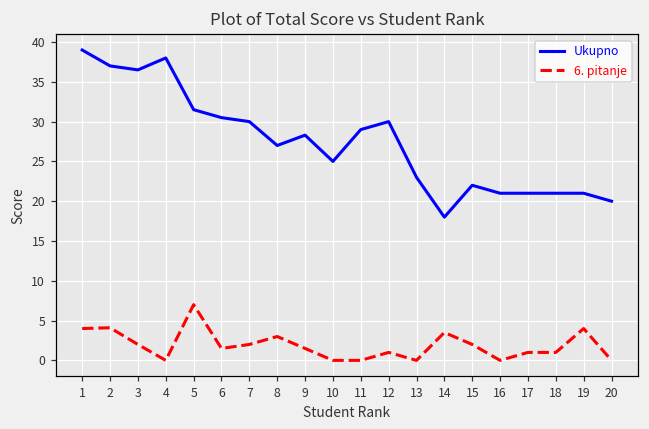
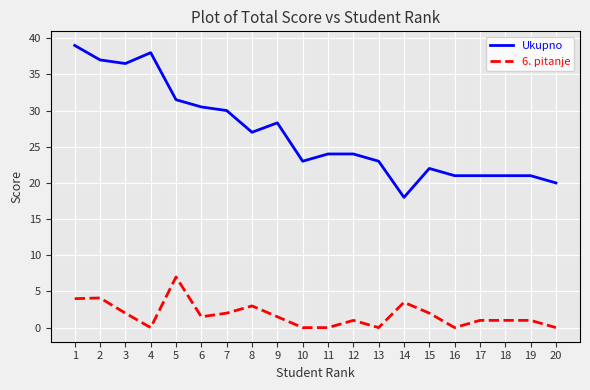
Ukupno, 10: 25 -> 23
Ukupno, 11: 29 -> 24
Ukupno, 12: 30 -> 24
6. pitanje, 19: 4 -> 1
